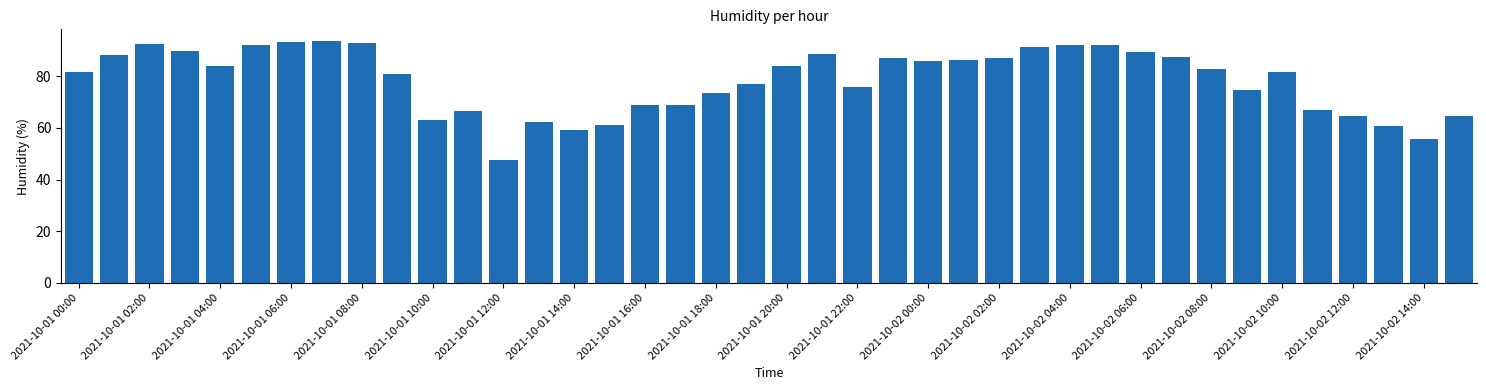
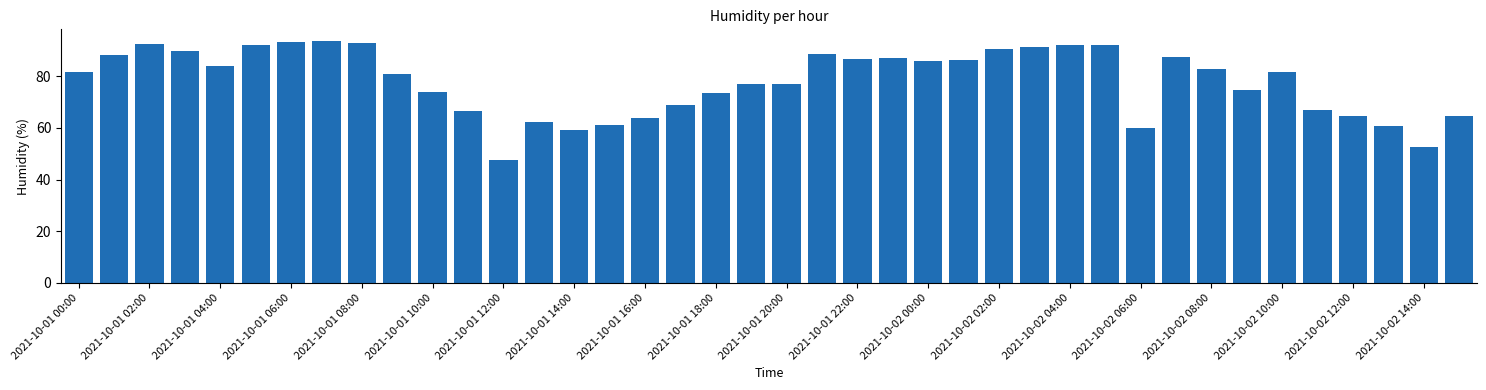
2021-10-01 10:00: 63 -> 74
2021-10-01 16:00: 69 -> 64
2021-10-01 20:00: 84 -> 77
2021-10-01 22:00: 76 -> 87
2021-10-02 02:00: 87 -> 91
2021-10-02 06:00: 89 -> 60
2021-10-02 14:00: 56 -> 53
